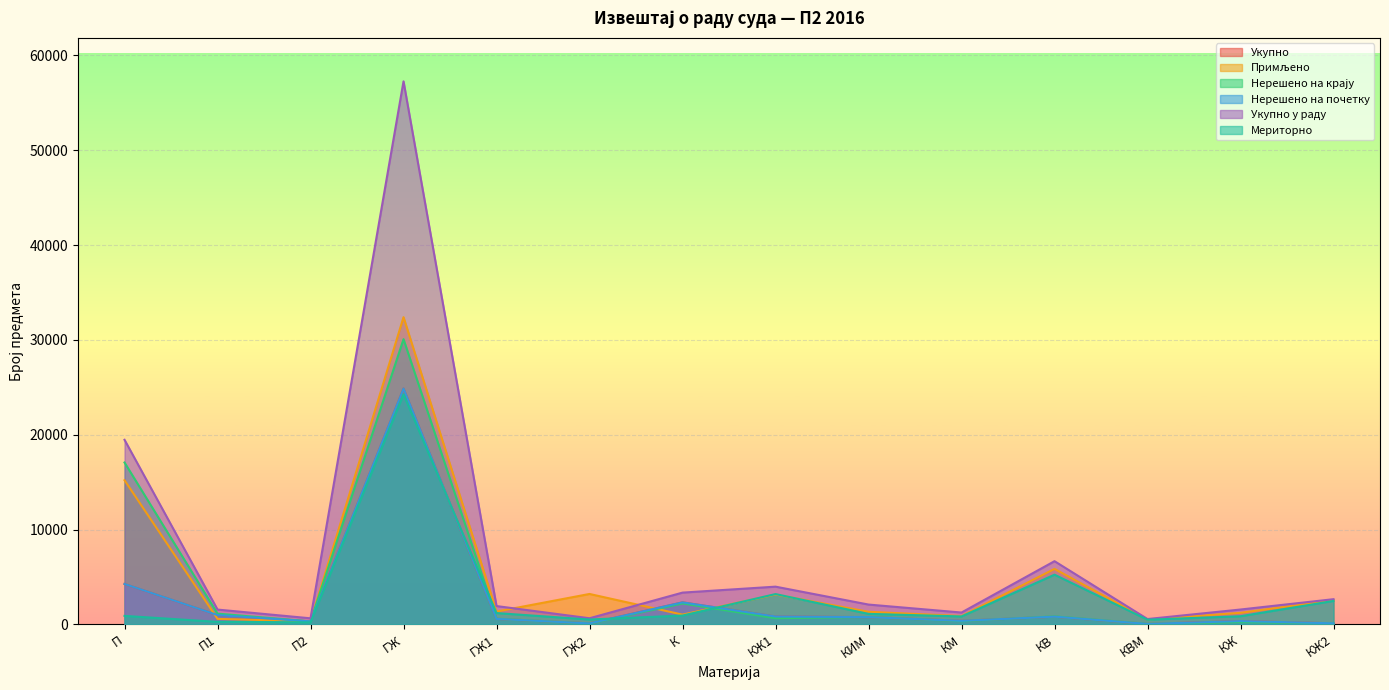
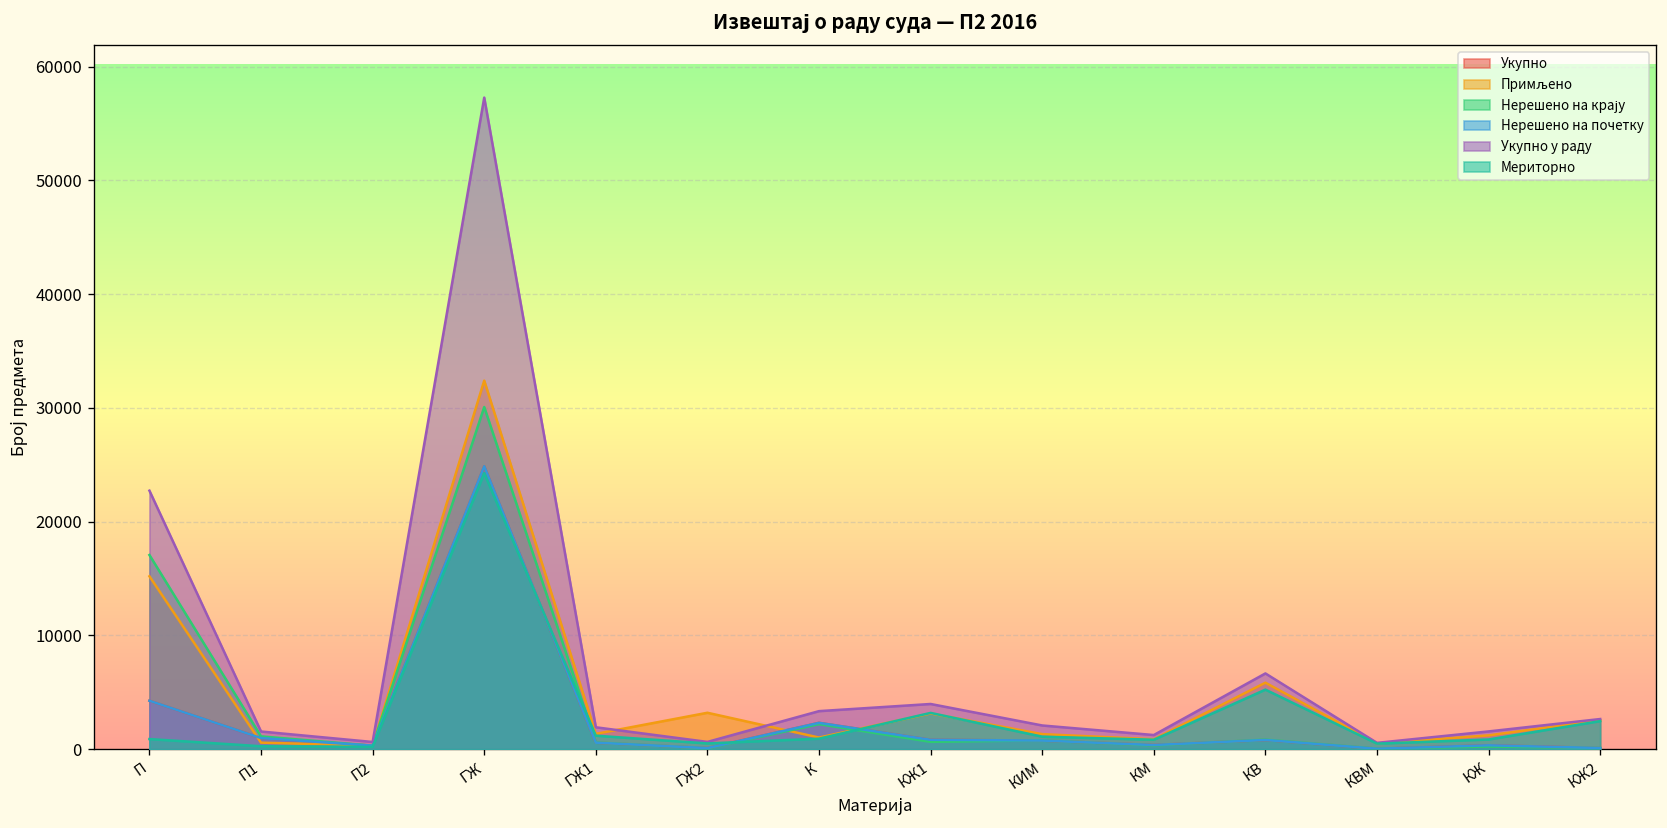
Укупно у раду, П: 19000 -> 23000
